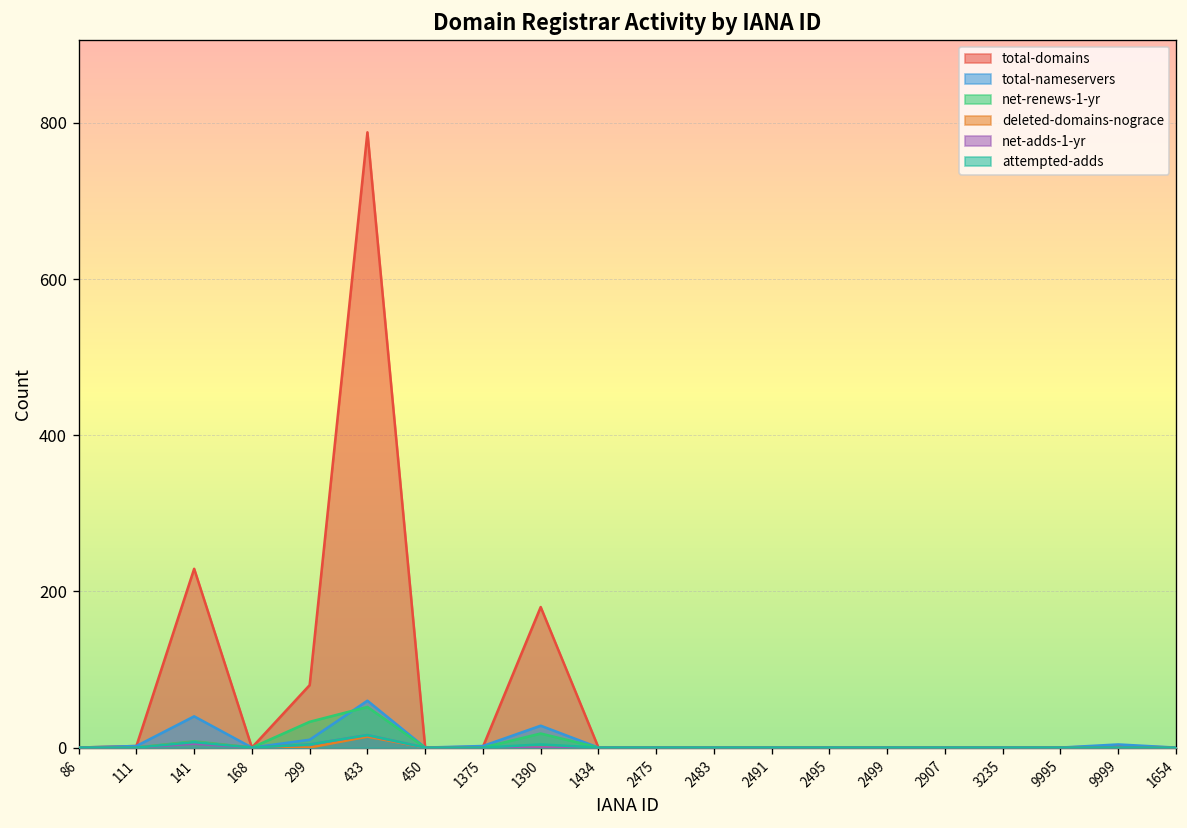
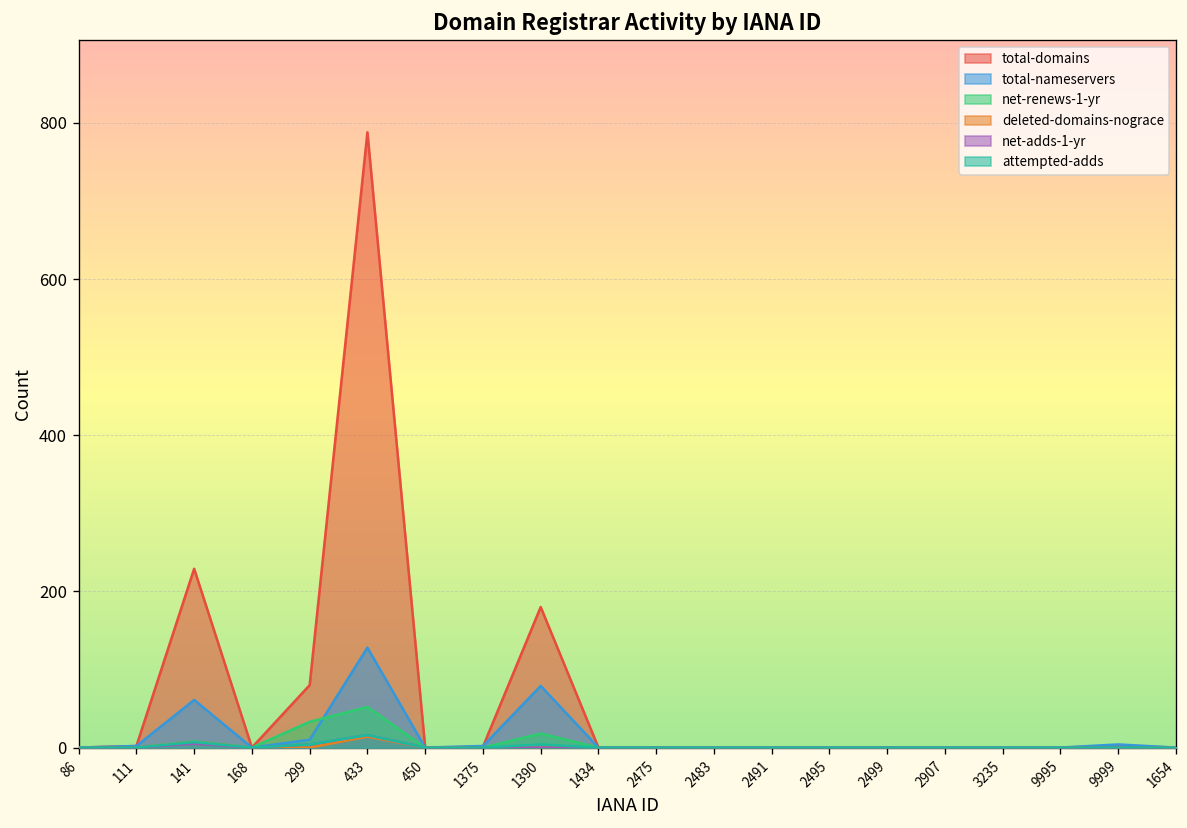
total-nameservers, 141: 40 -> 60
total-nameservers, 433: 60 -> 130
total-nameservers, 1390: 30 -> 80
